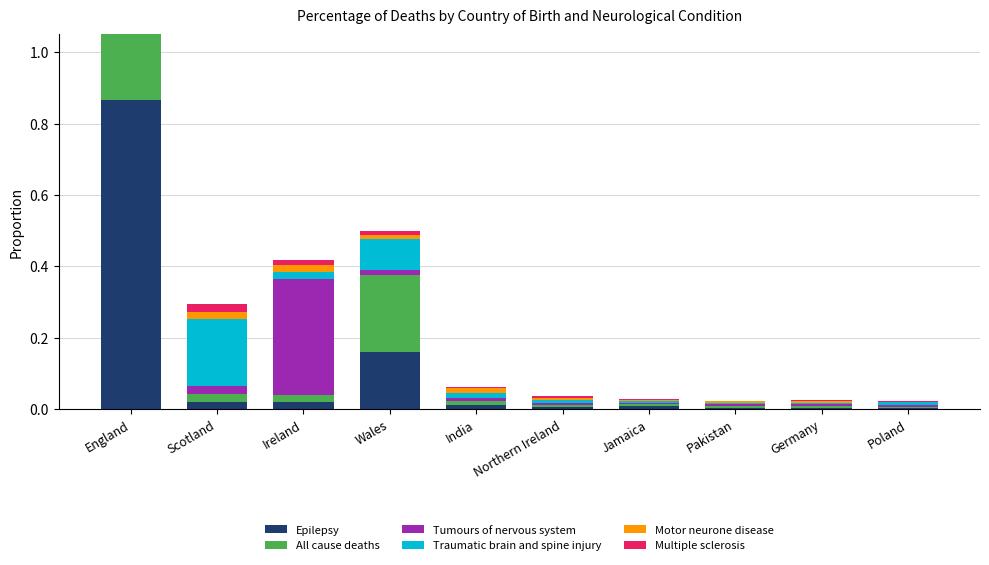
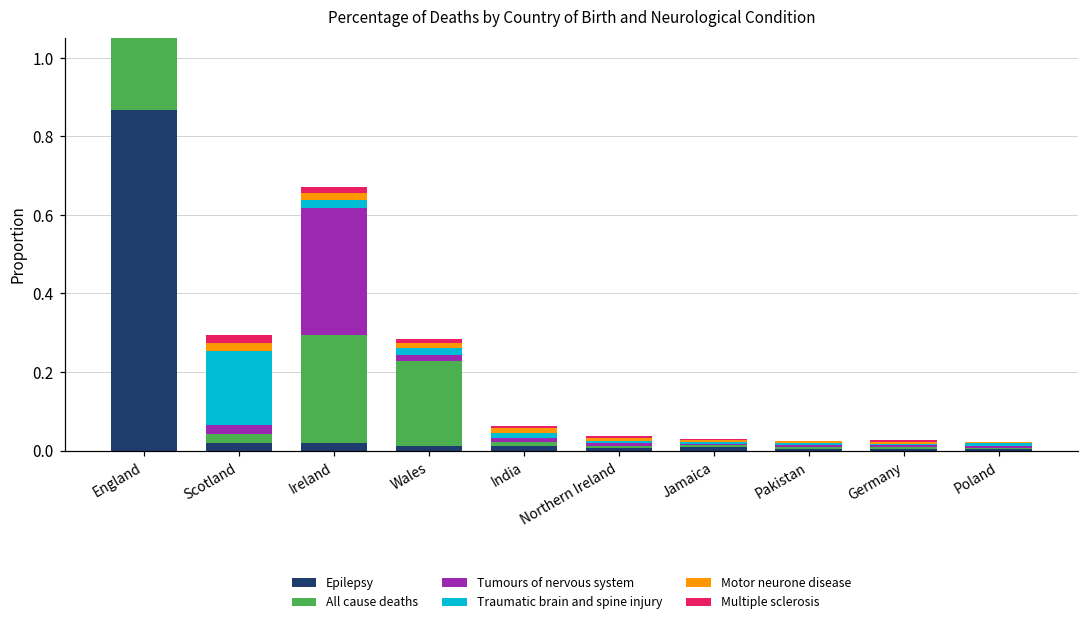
All cause deaths, Ireland: 0.02 -> 0.27
Epilepsy, Wales: 0.16 -> 0.01
Traumatic brain and spine injury, Wales: 0.09 -> 0.02
